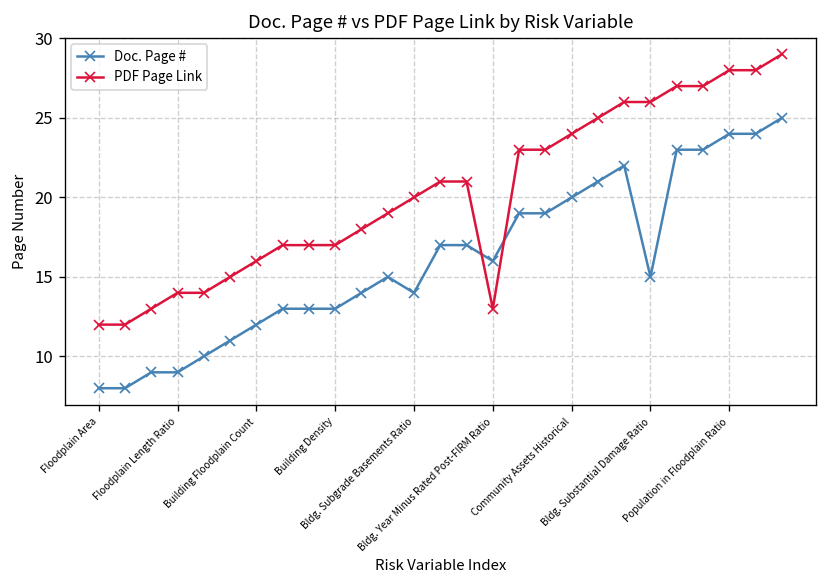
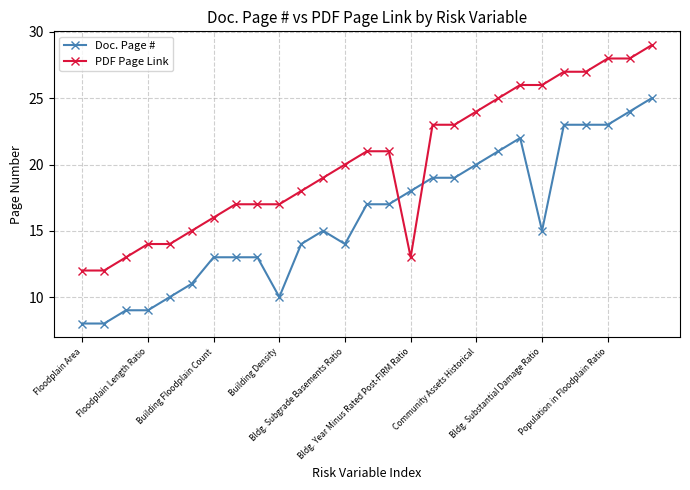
Doc. Page #, Building Floodplain Count: 12 -> 13
Doc. Page #, Building Density: 13 -> 10
Doc. Page #, Bldg. Year Minus Rated Post-FIRM Ratio: 16 -> 18
Doc. Page #, Population in Floodplain Ratio: 24 -> 23
